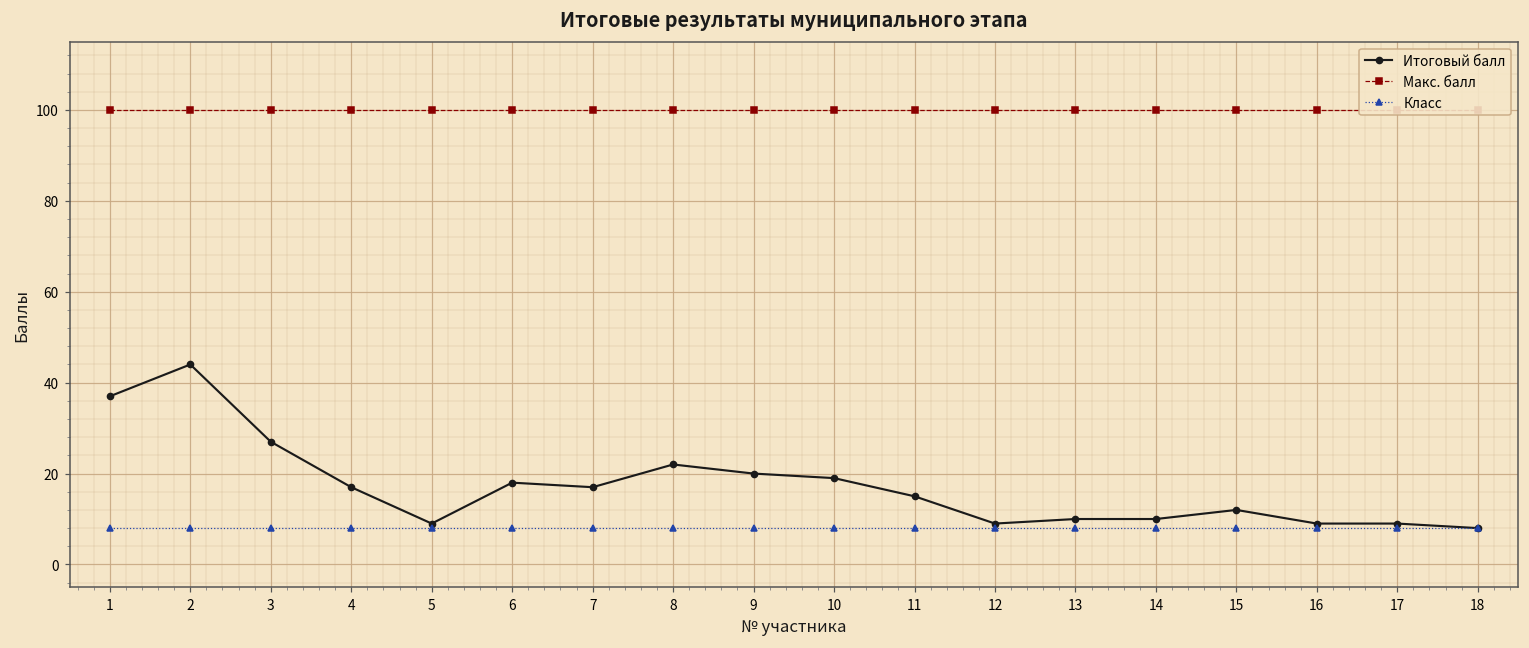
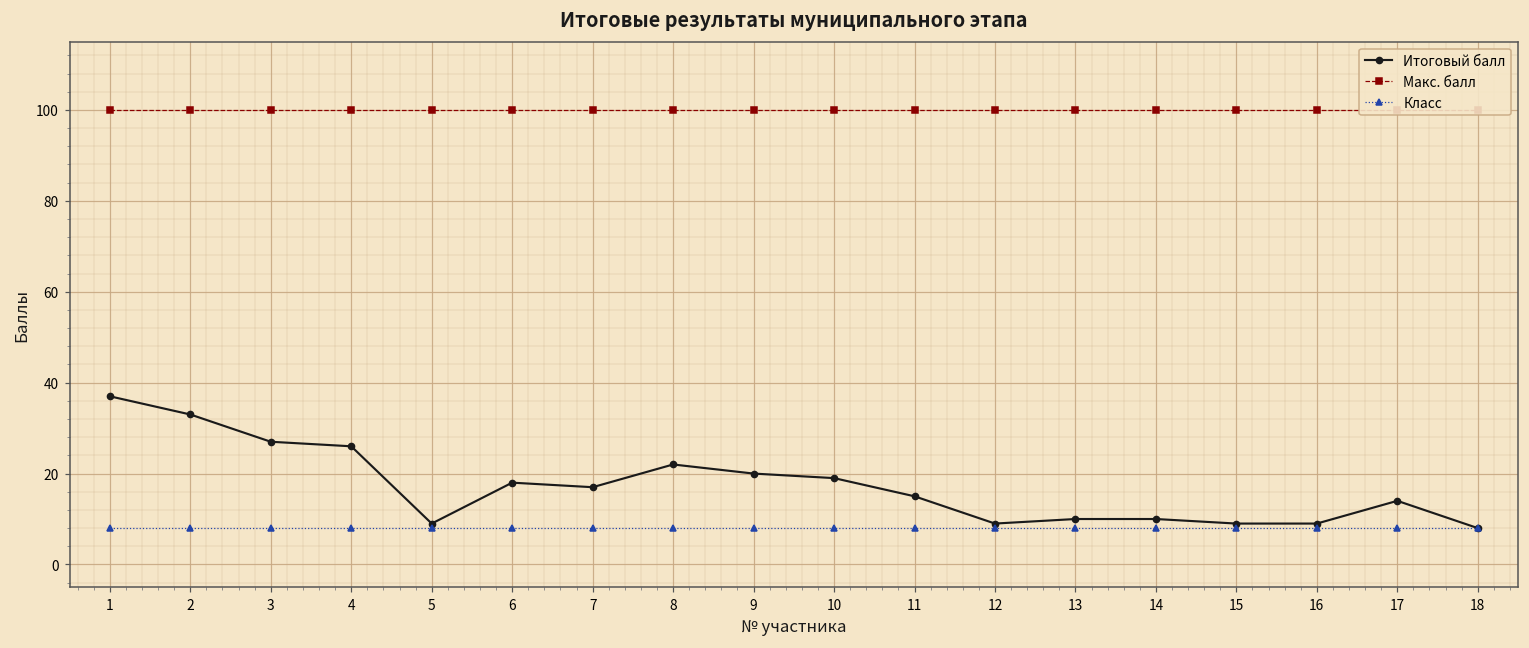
Итоговый балл, 2: 44 -> 33
Итоговый балл, 4: 17 -> 26
Итоговый балл, 15: 12 -> 9
Итоговый балл, 17: 9 -> 14
